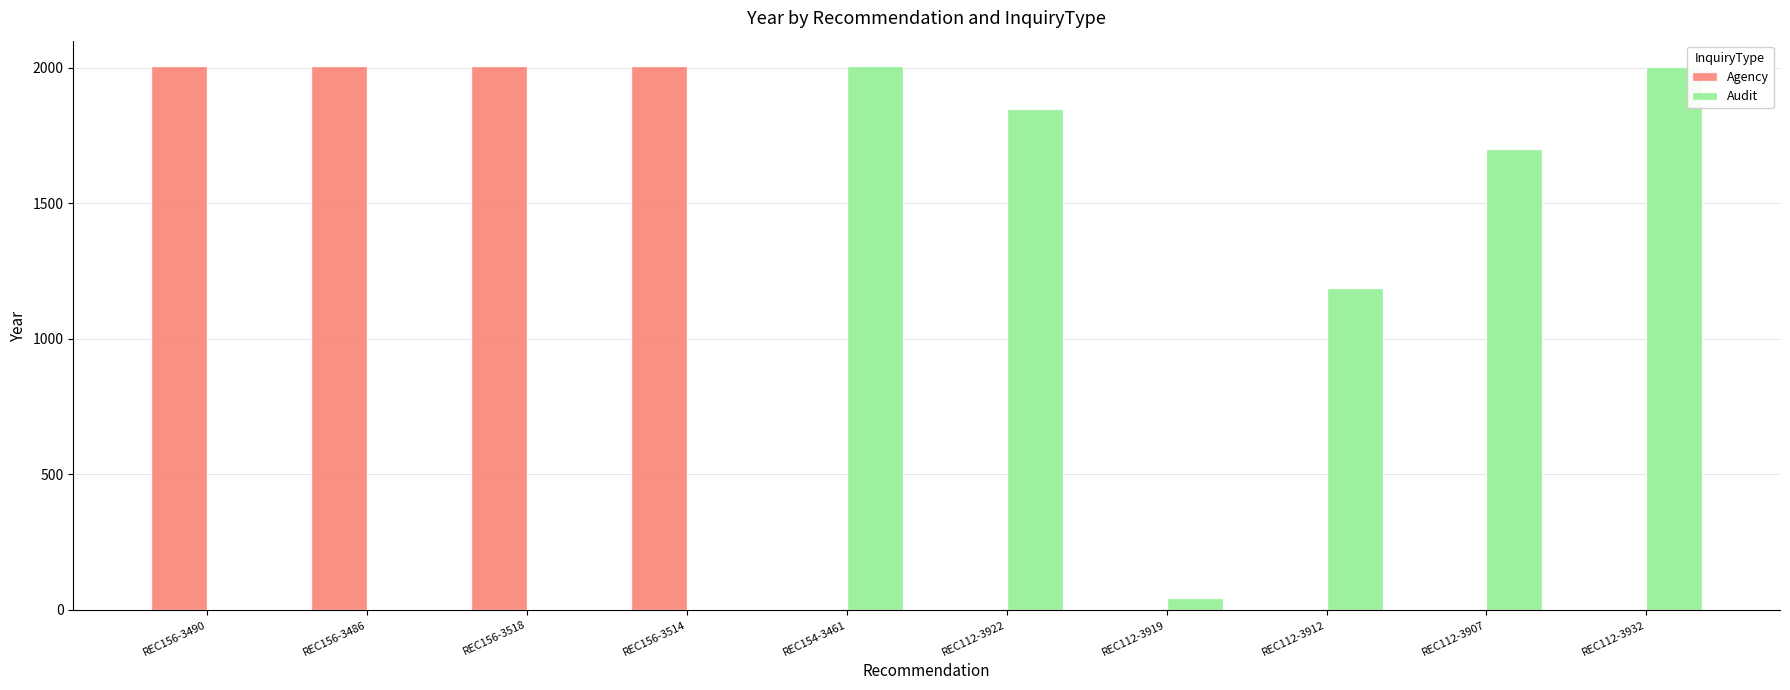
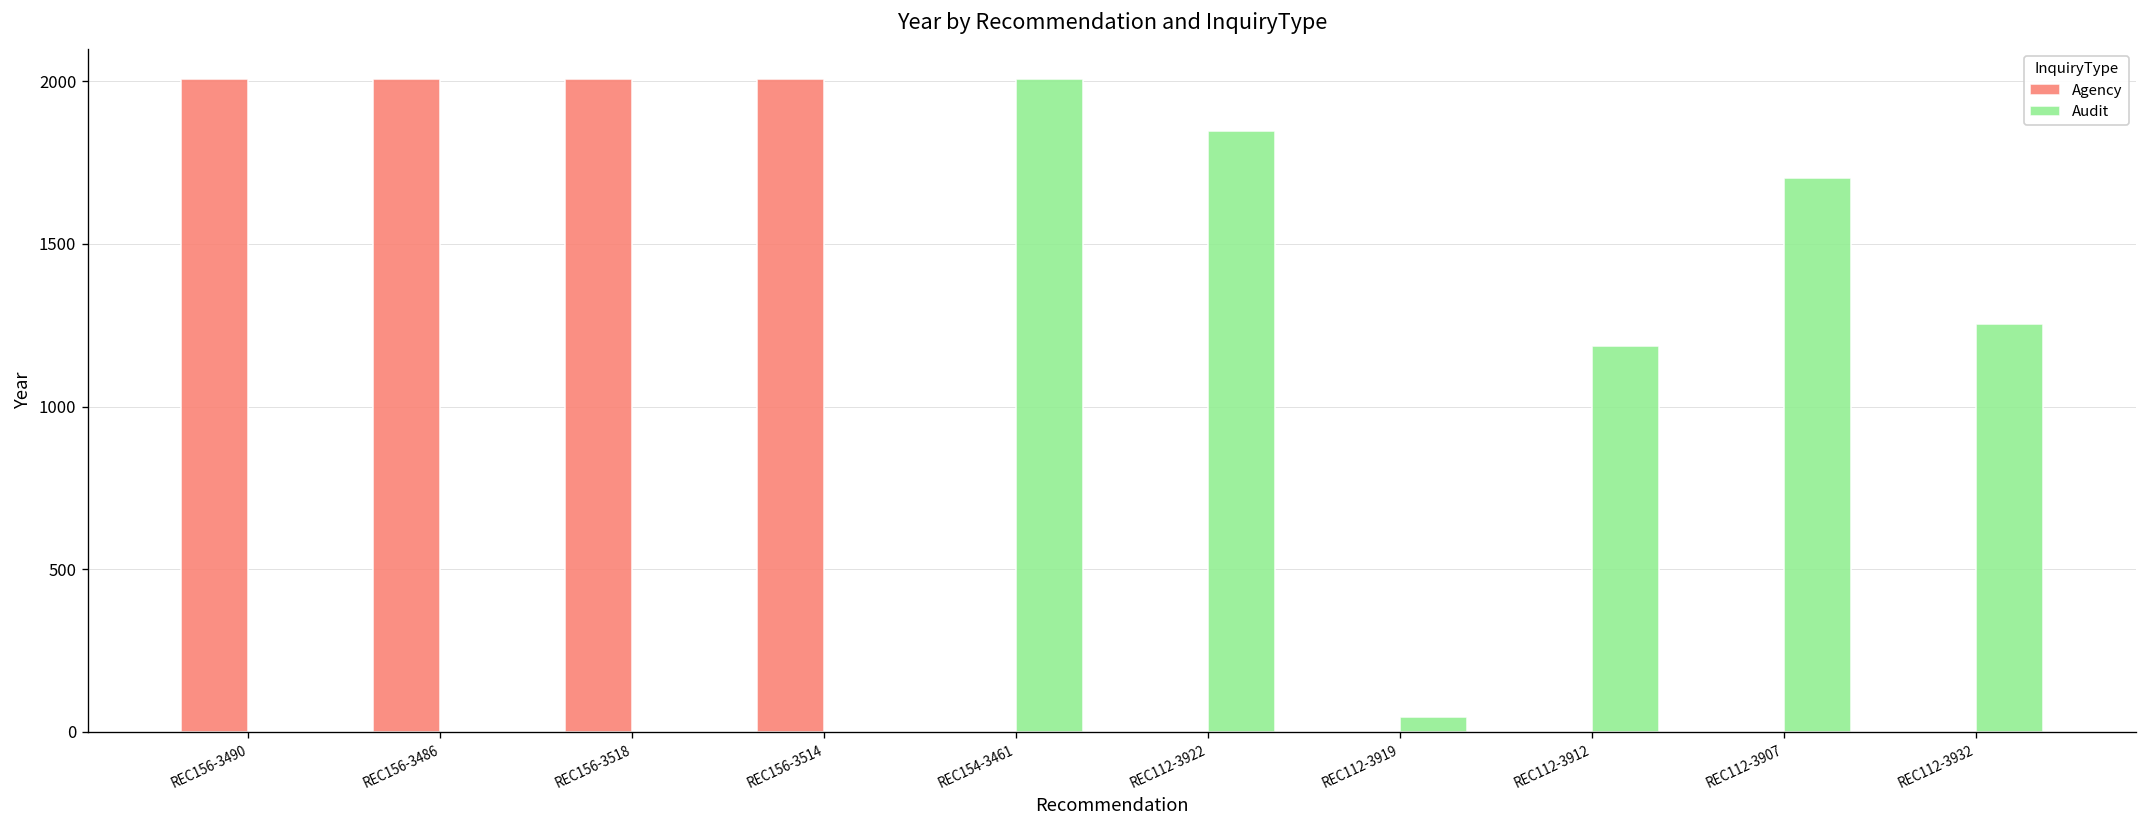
Audit, REC112-3932: 2000 -> 1250
